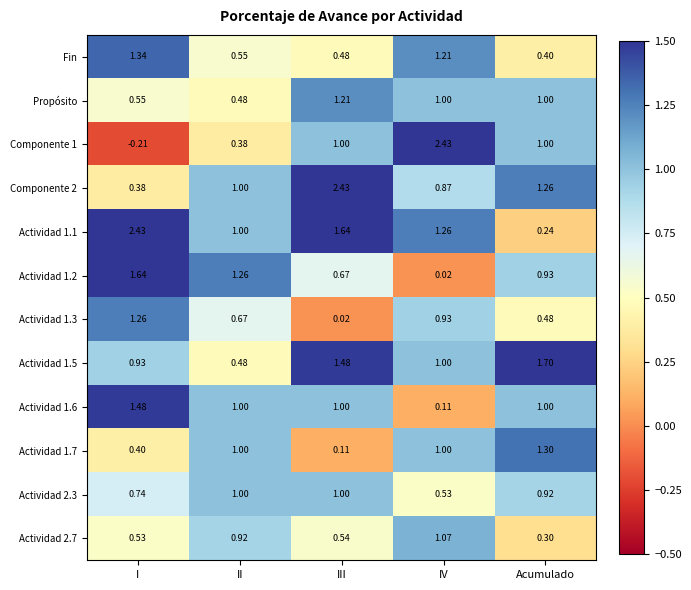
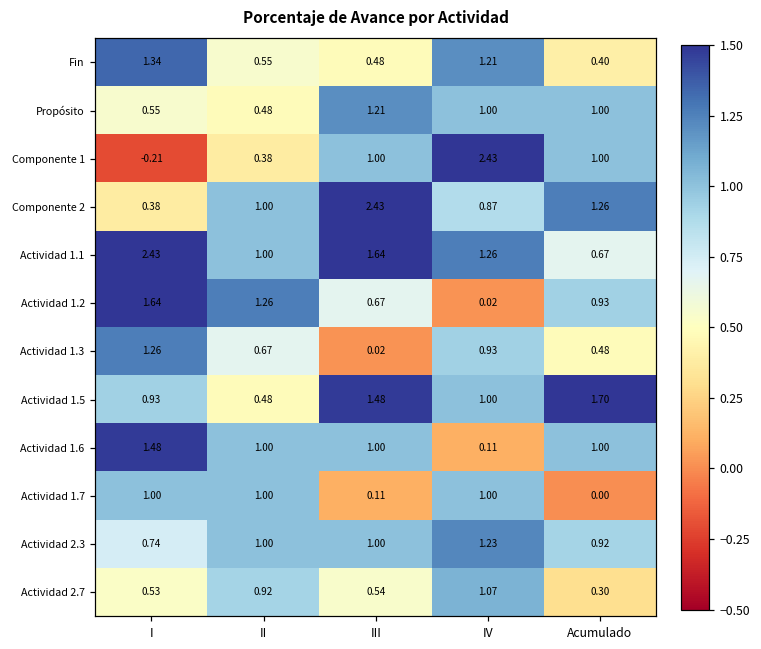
Actividad 1.1, Acumulado: 0.24 -> 0.67
Actividad 1.7, I: 0.40 -> 1.00
Actividad 1.7, Acumulado: 1.30 -> 0.00
Actividad 2.3, IV: 0.53 -> 1.23
